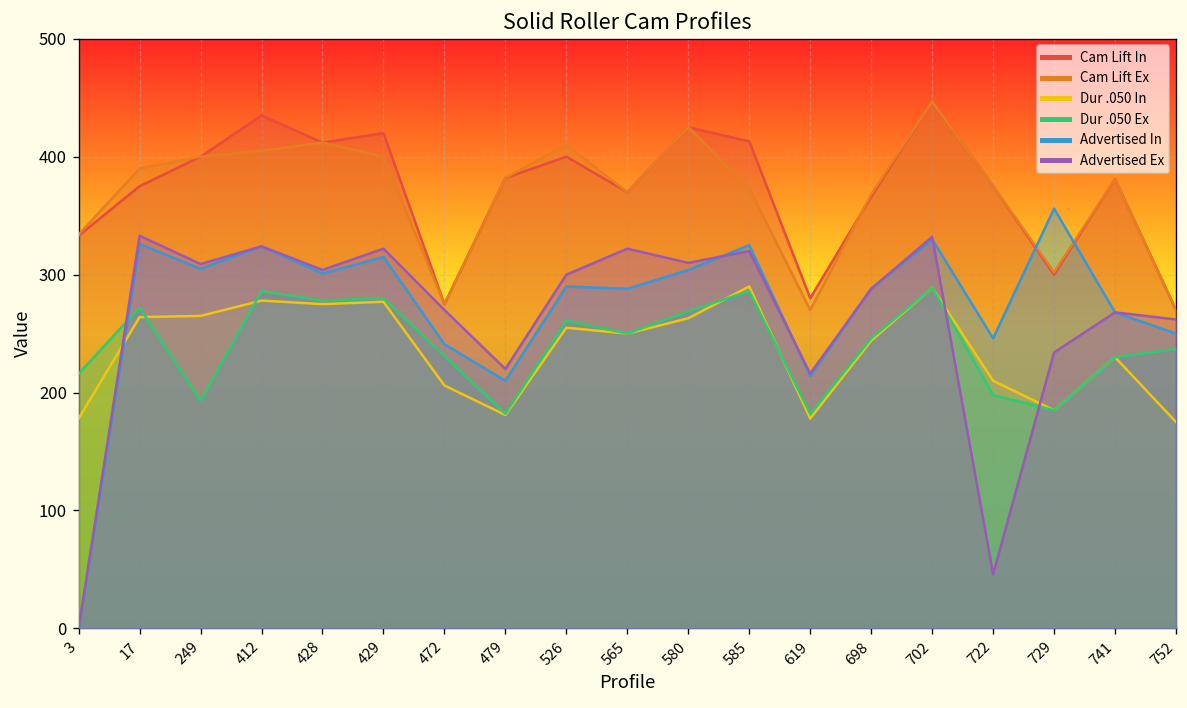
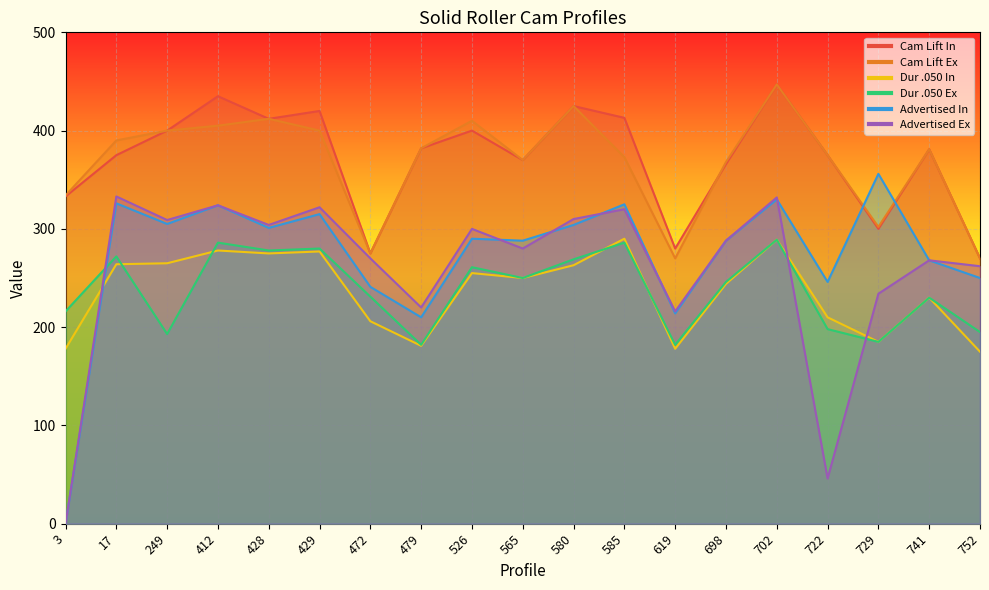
Advertised Ex, 565: 320 -> 280
Dur .050 Ex, 752: 240 -> 200
